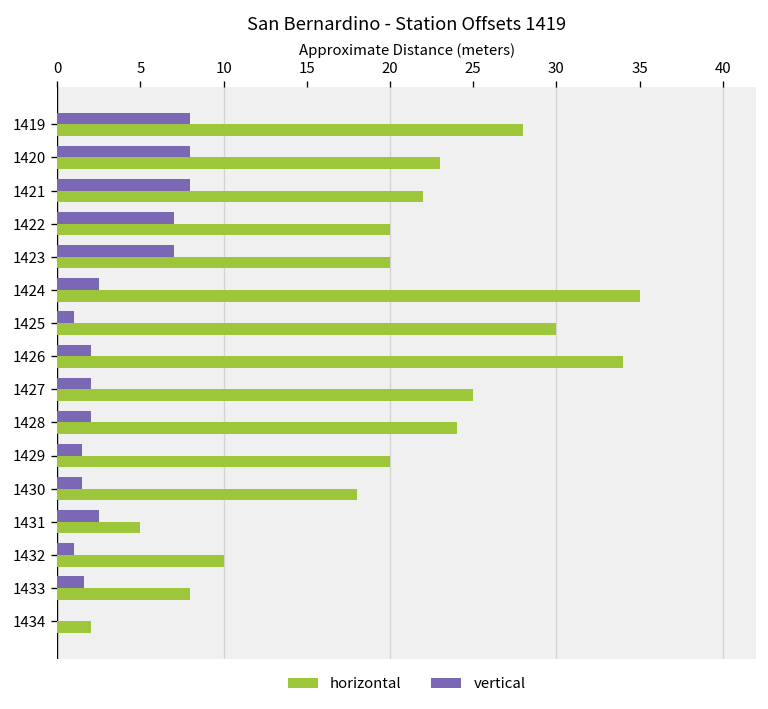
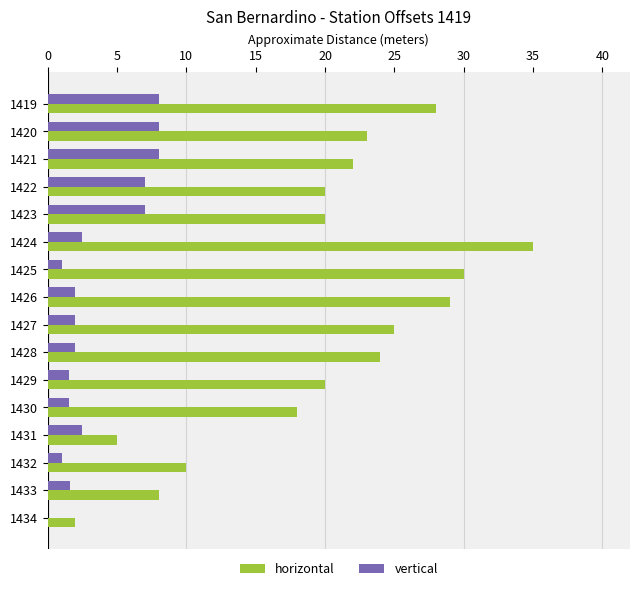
horizontal, 1426: 34 -> 29
